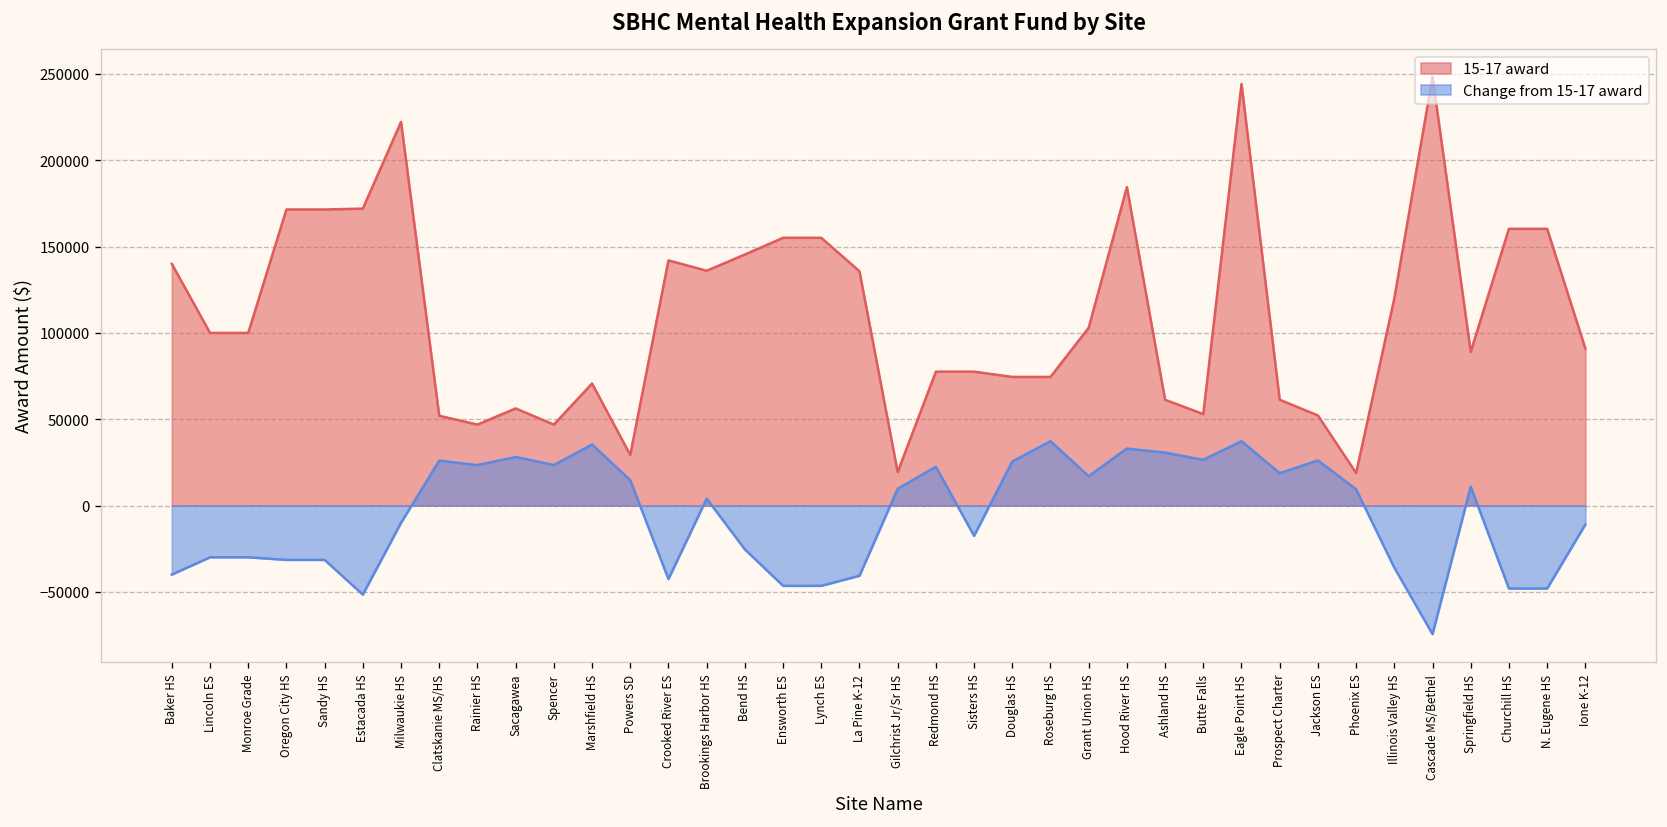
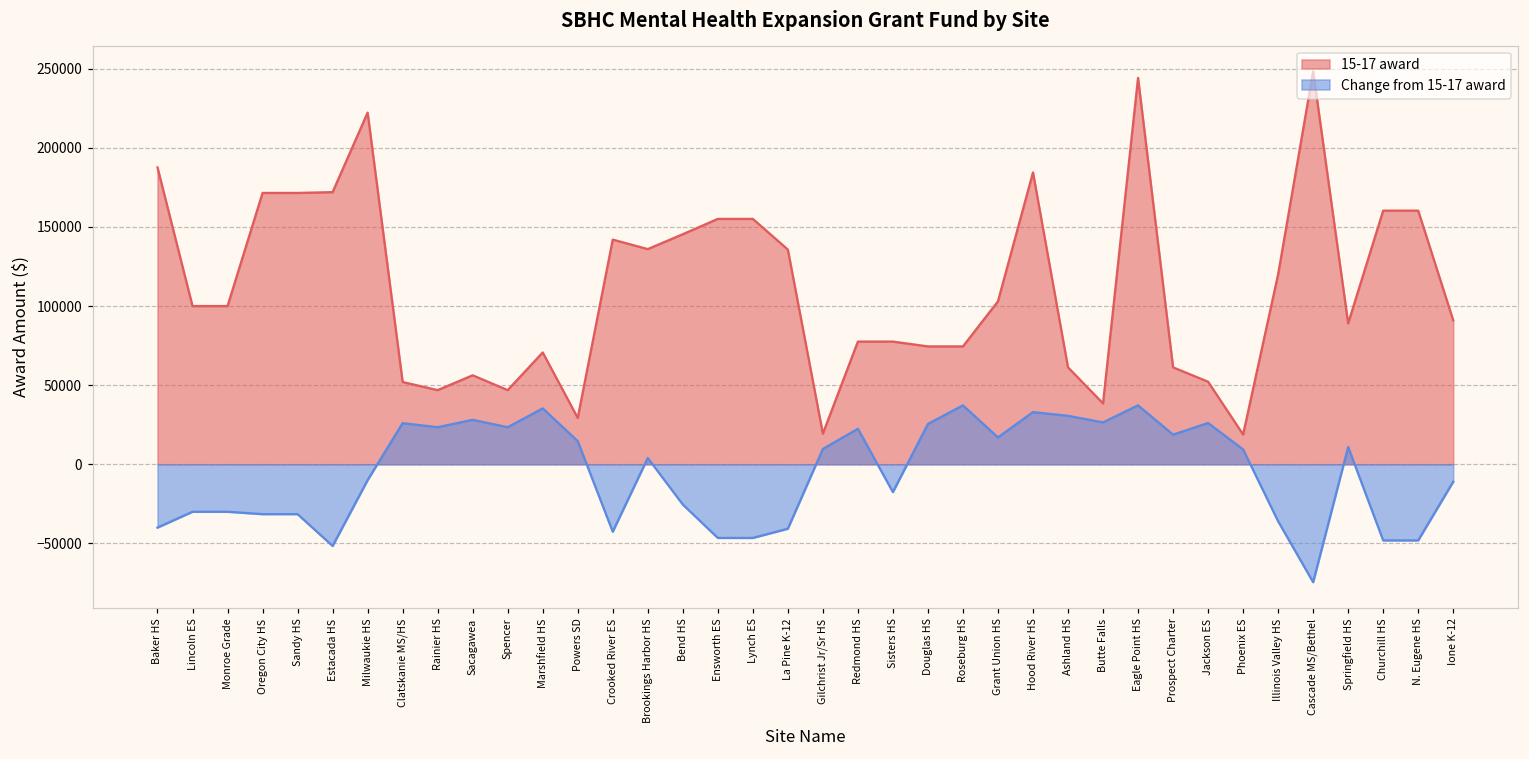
15-17 award, Baker HS: 140000 -> 188000
15-17 award, Butte Falls: 53000 -> 38000
